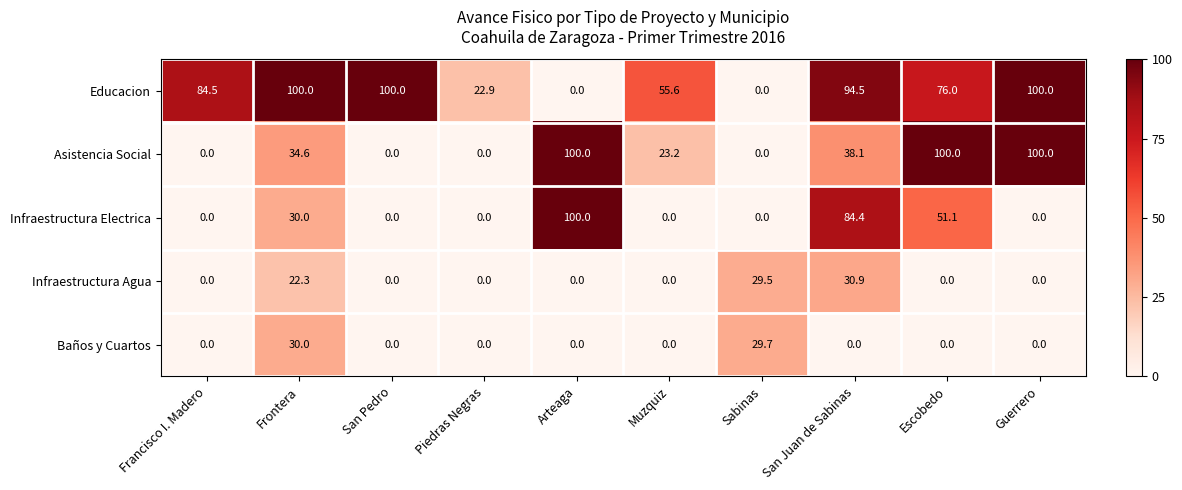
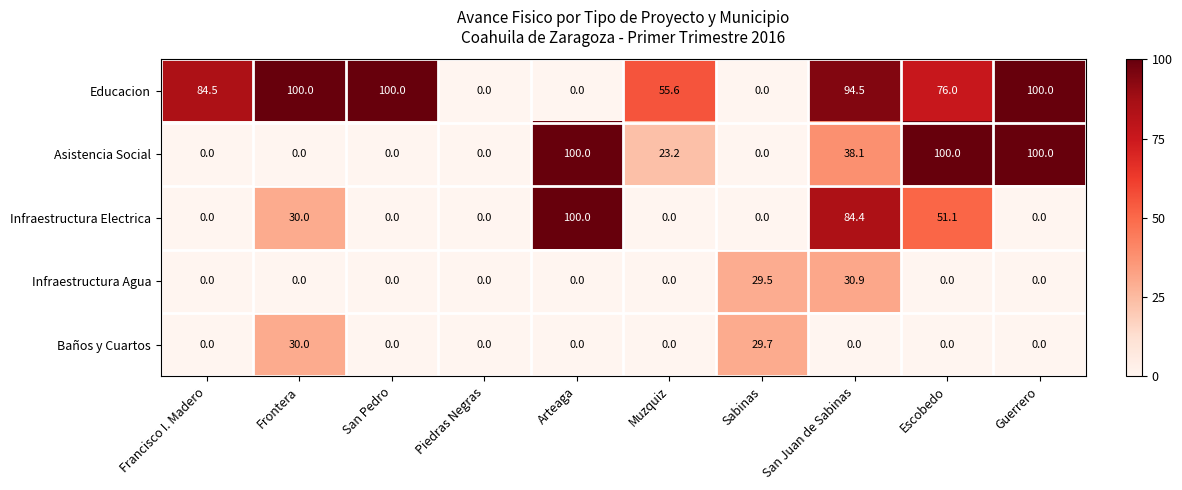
Educacion, Piedras Negras: 22.9 -> 0.0
Asistencia Social, Frontera: 34.6 -> 0.0
Infraestructura Agua, Frontera: 22.3 -> 0.0
